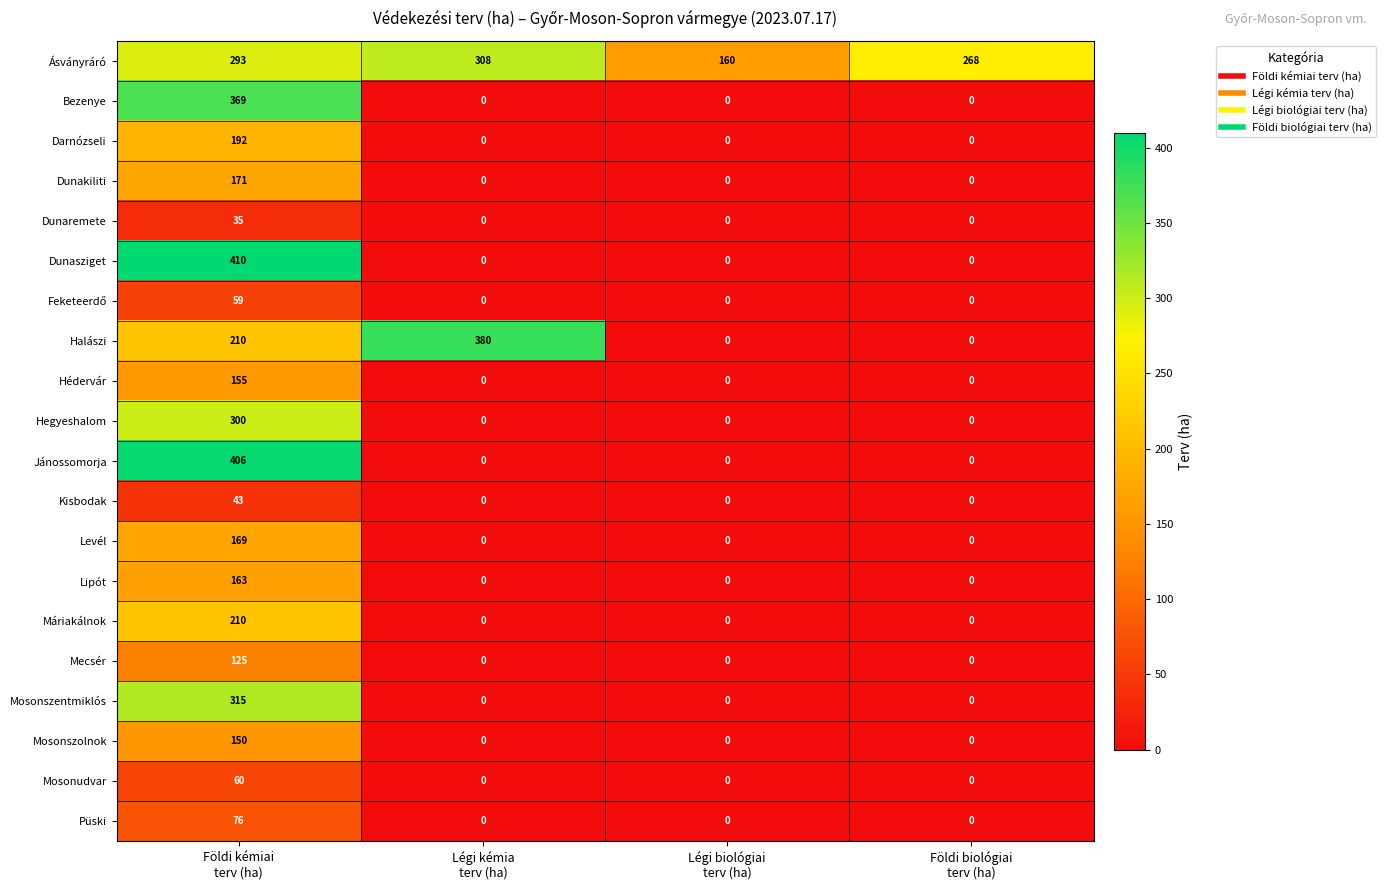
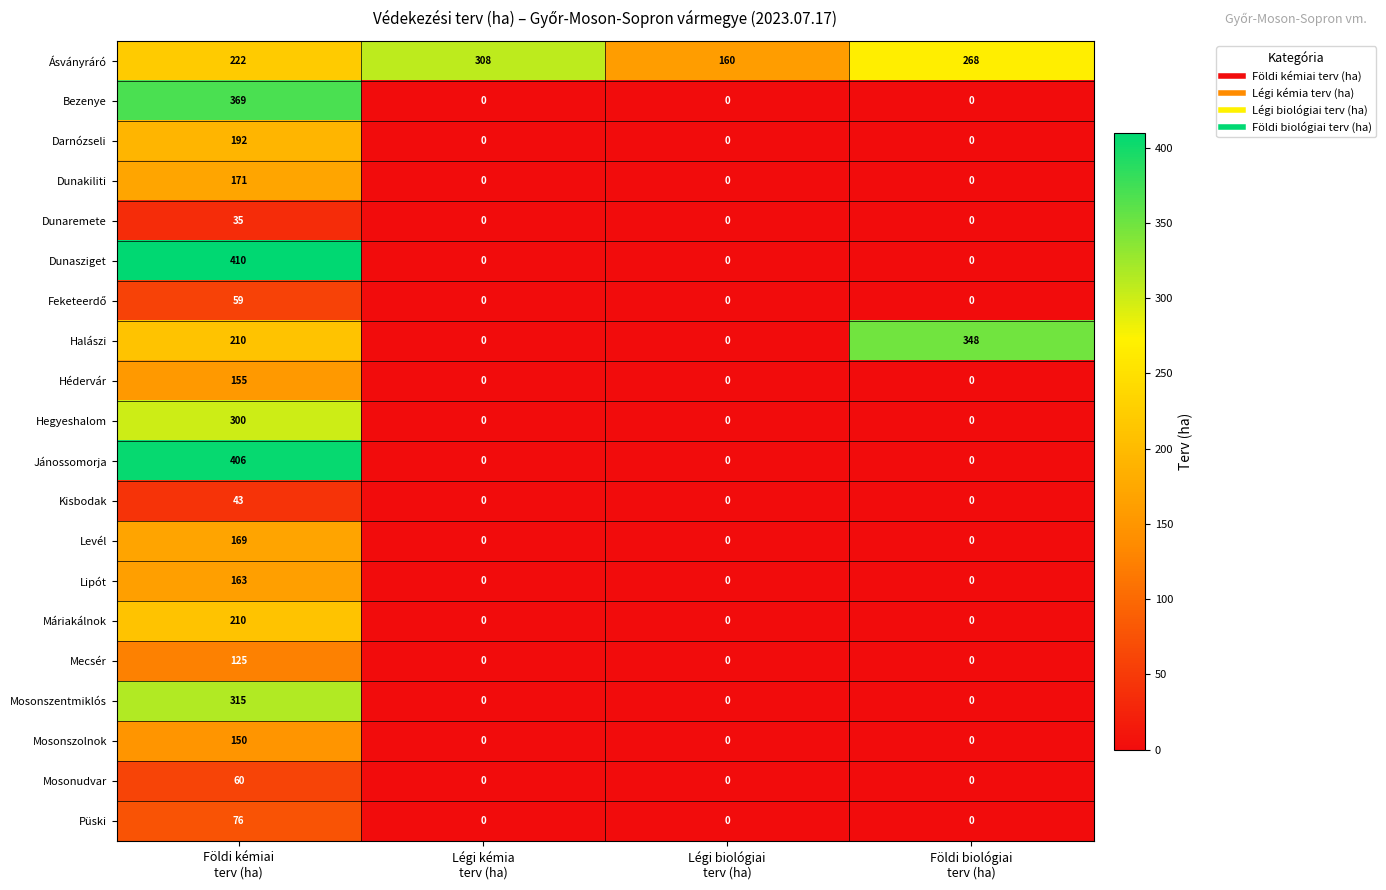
Ásványráró, Földi kémiai terv (ha): 293 -> 222
Halászi, Légi kémia terv (ha): 380 -> 0
Halászi, Földi biológiai terv (ha): 0 -> 348
